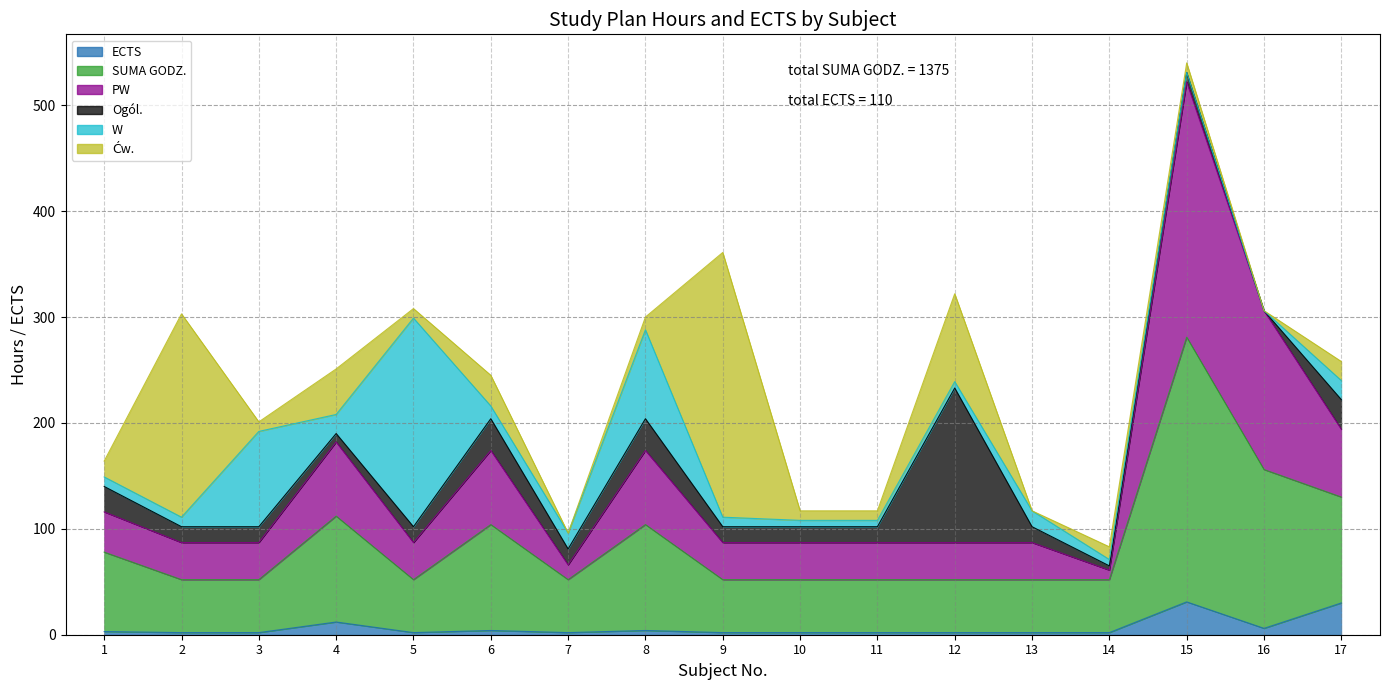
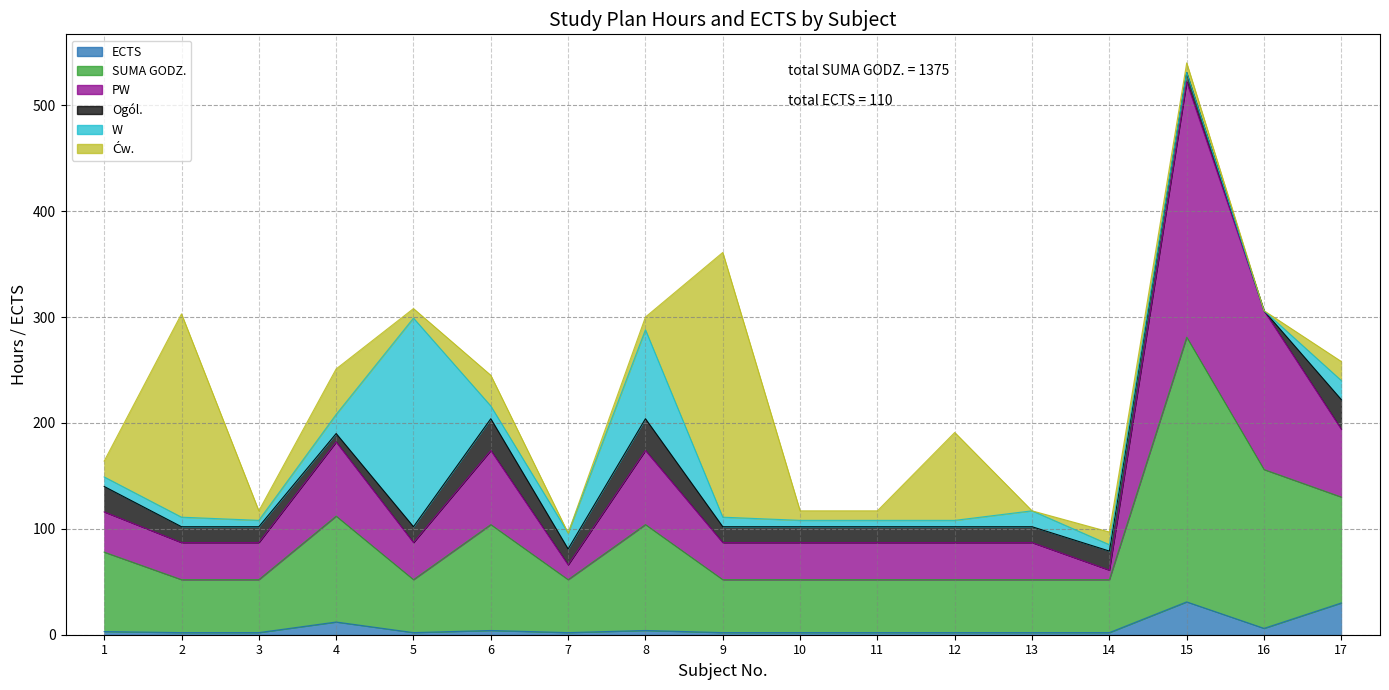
W, 3: 90 -> 6
Ogól., 12: 146 -> 15
Ogól., 14: 4 -> 18
